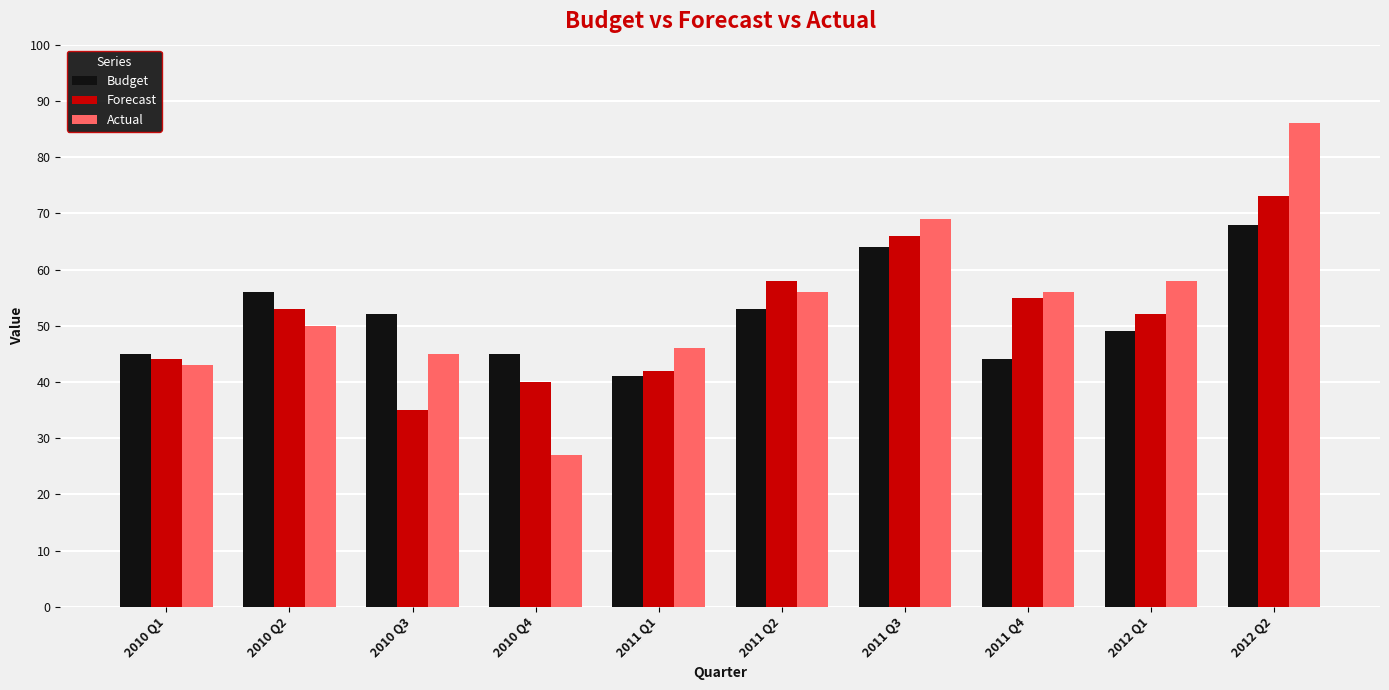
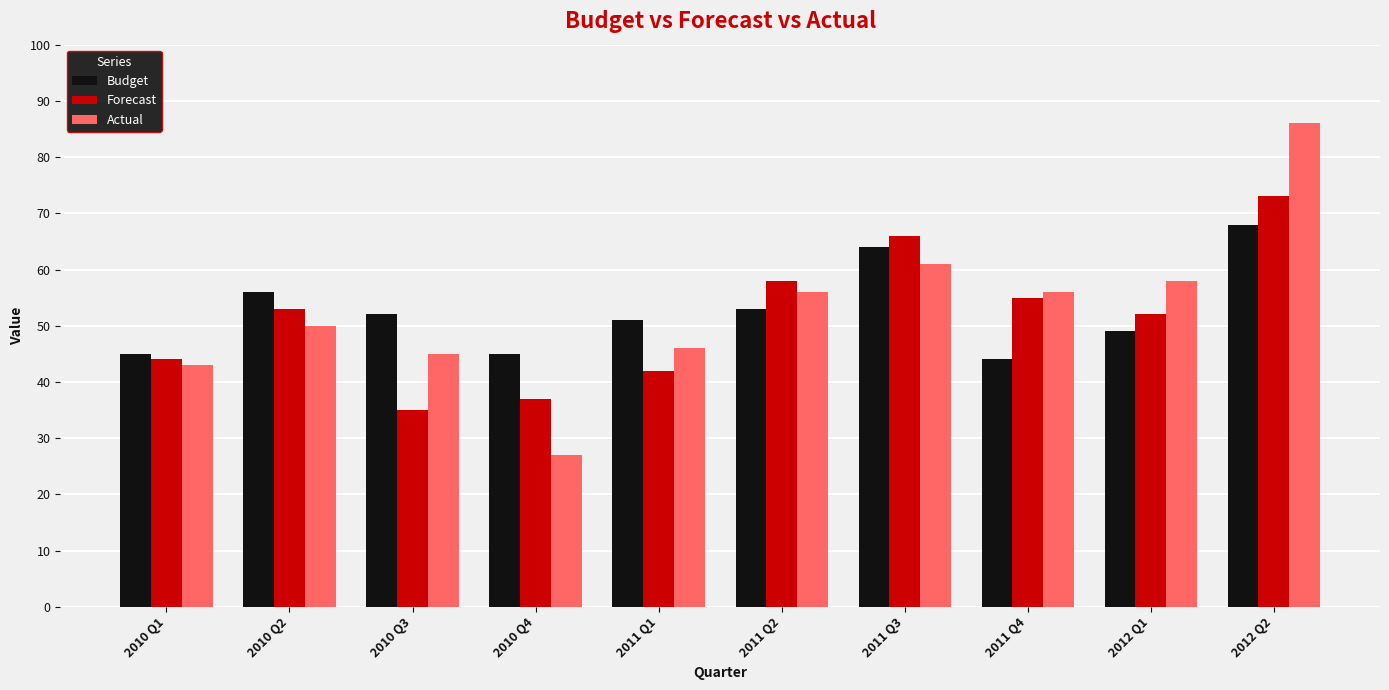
Forecast, 2010 Q4: 40 -> 37
Budget, 2011 Q1: 41 -> 51
Actual, 2011 Q3: 69 -> 61
